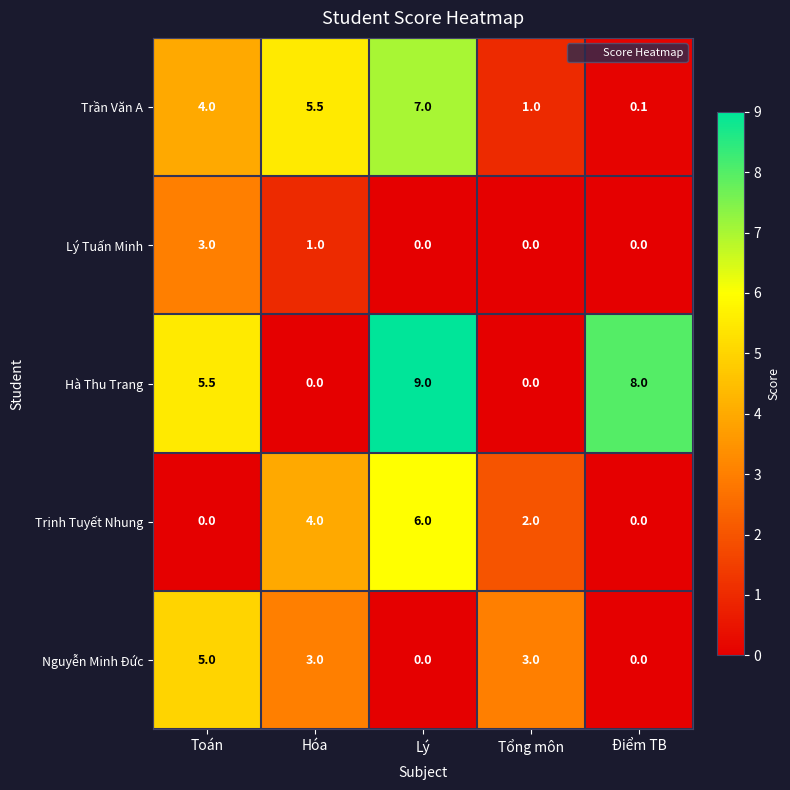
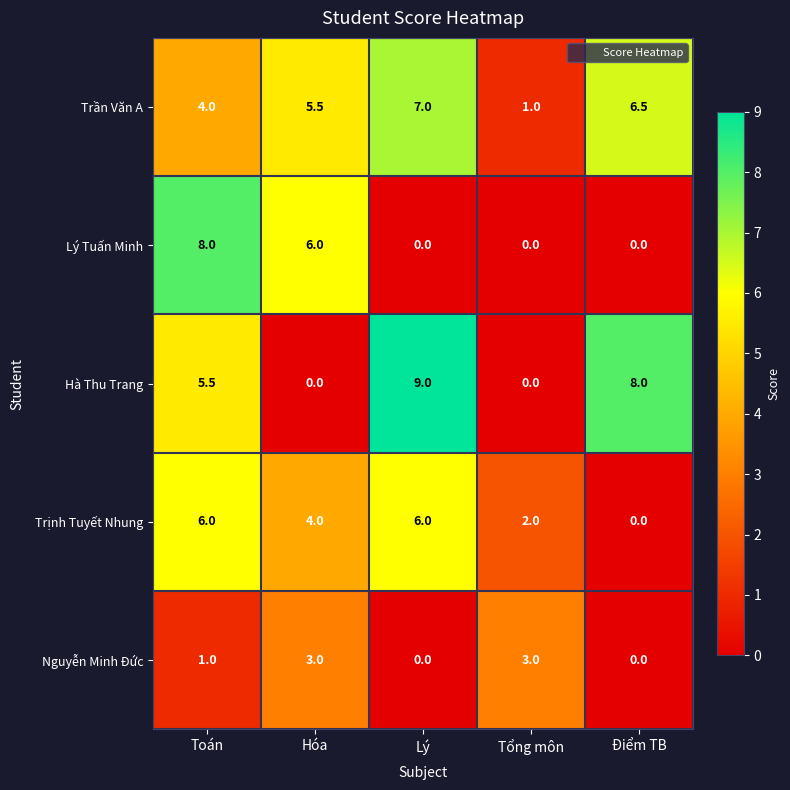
Trần Văn A, Điểm TB: 0.1 -> 6.5
Lý Tuấn Minh, Toán: 3.0 -> 8.0
Lý Tuấn Minh, Hóa: 1.0 -> 6.0
Trịnh Tuyết Nhung, Toán: 0.0 -> 6.0
Nguyễn Minh Đức, Toán: 5.0 -> 1.0
